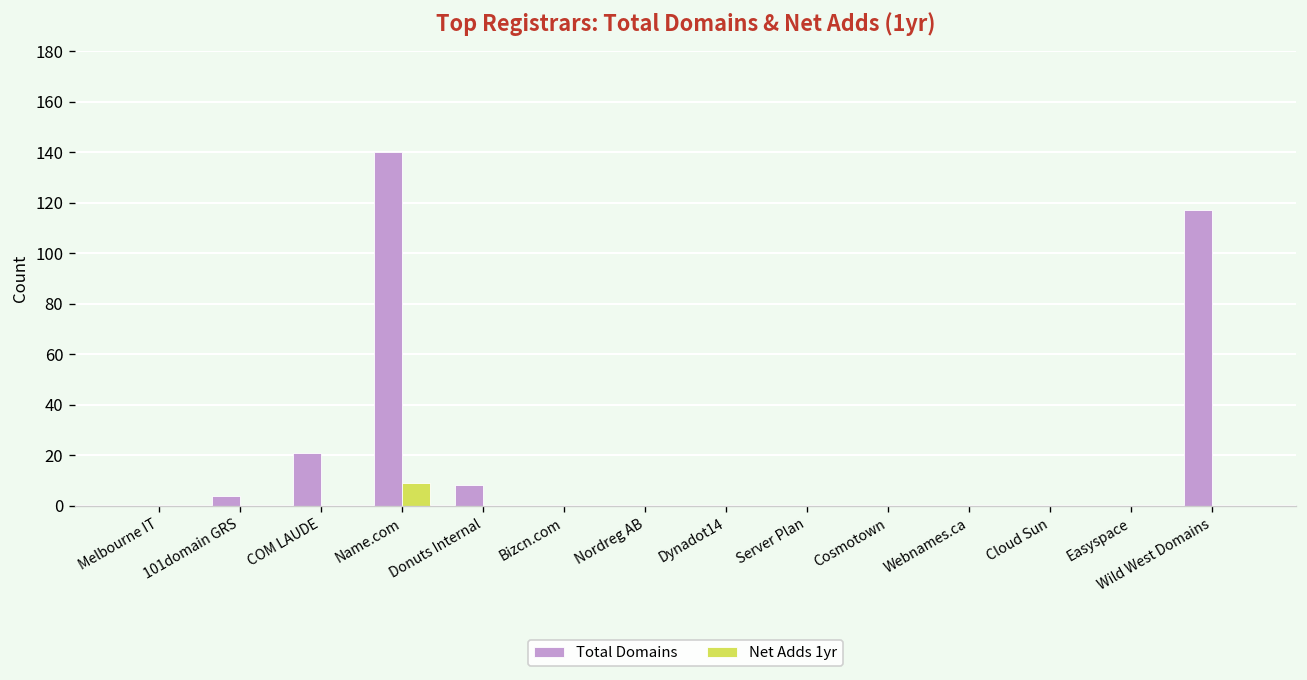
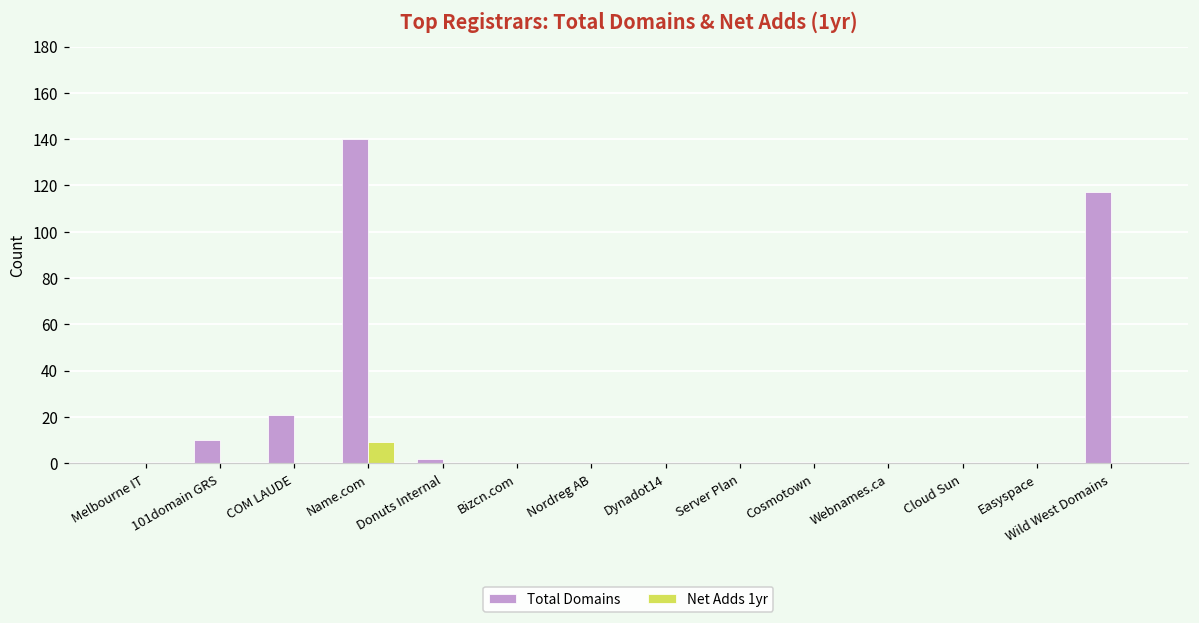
Total Domains, 101domain GRS: 4 -> 10
Total Domains, Donuts Internal: 8 -> 2
